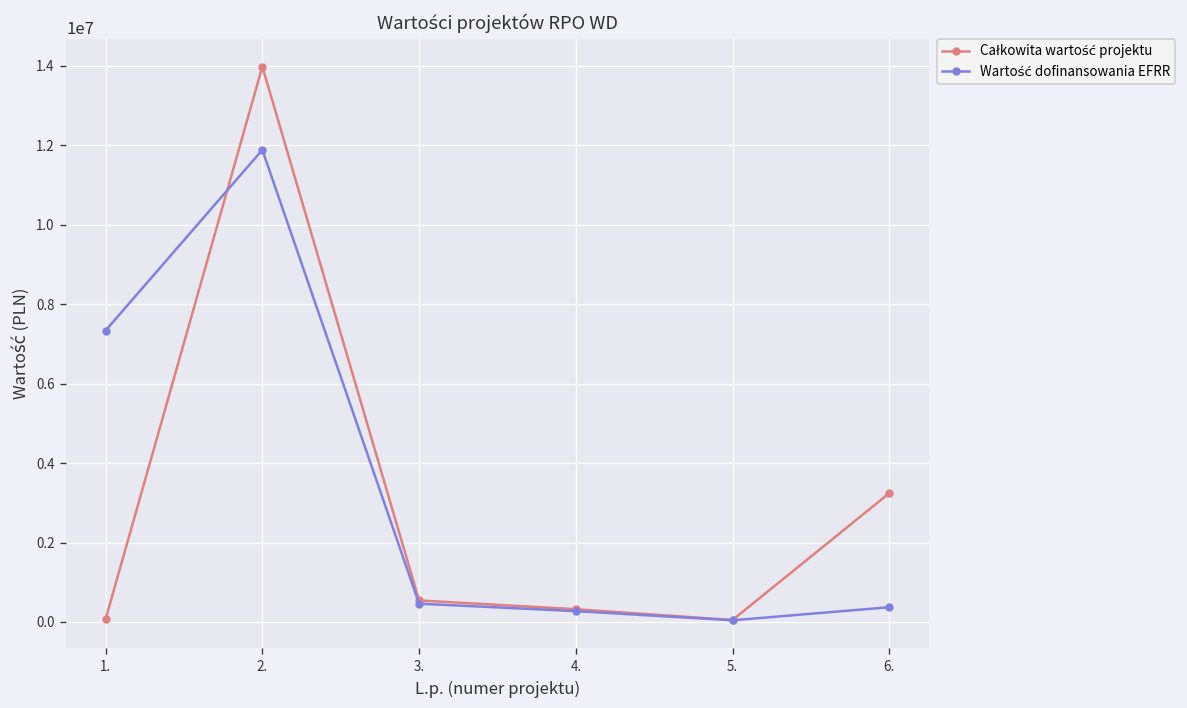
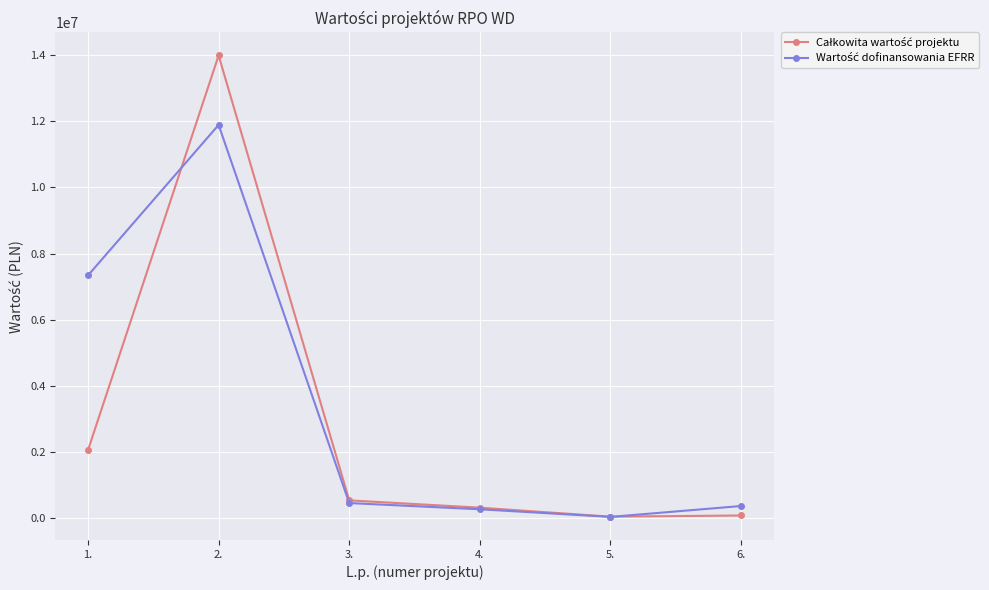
Całkowita wartość projektu, 1.: 100000 -> 2100000
Całkowita wartość projektu, 6.: 3200000 -> 100000
